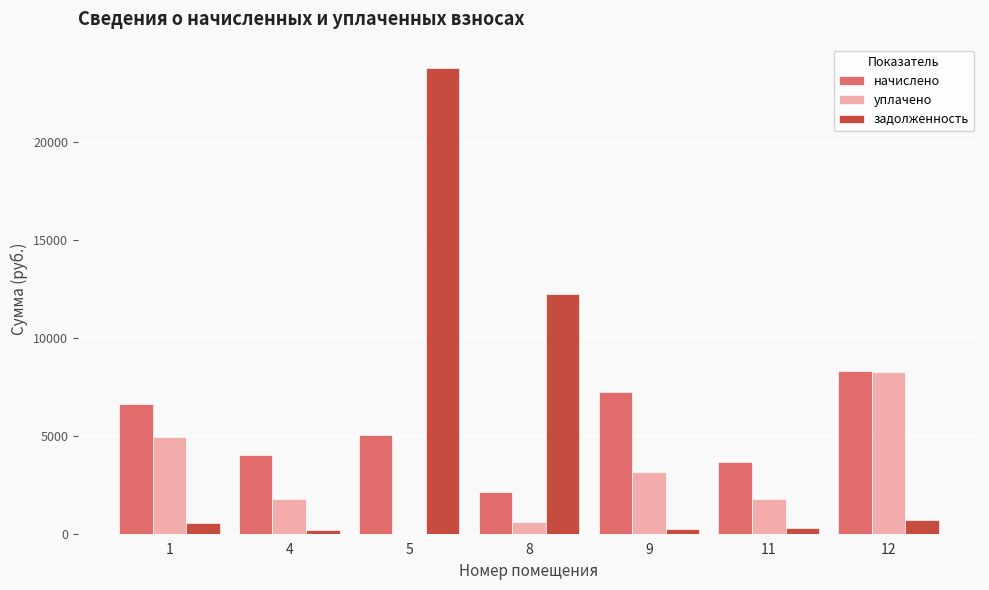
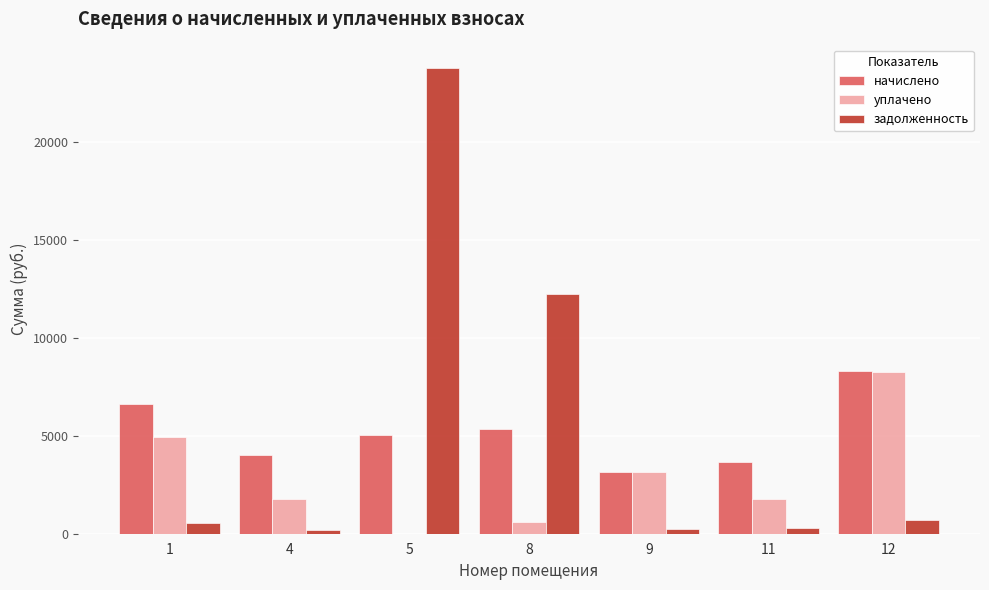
начислено, 8: 2100 -> 5300
начислено, 9: 7200 -> 3100
